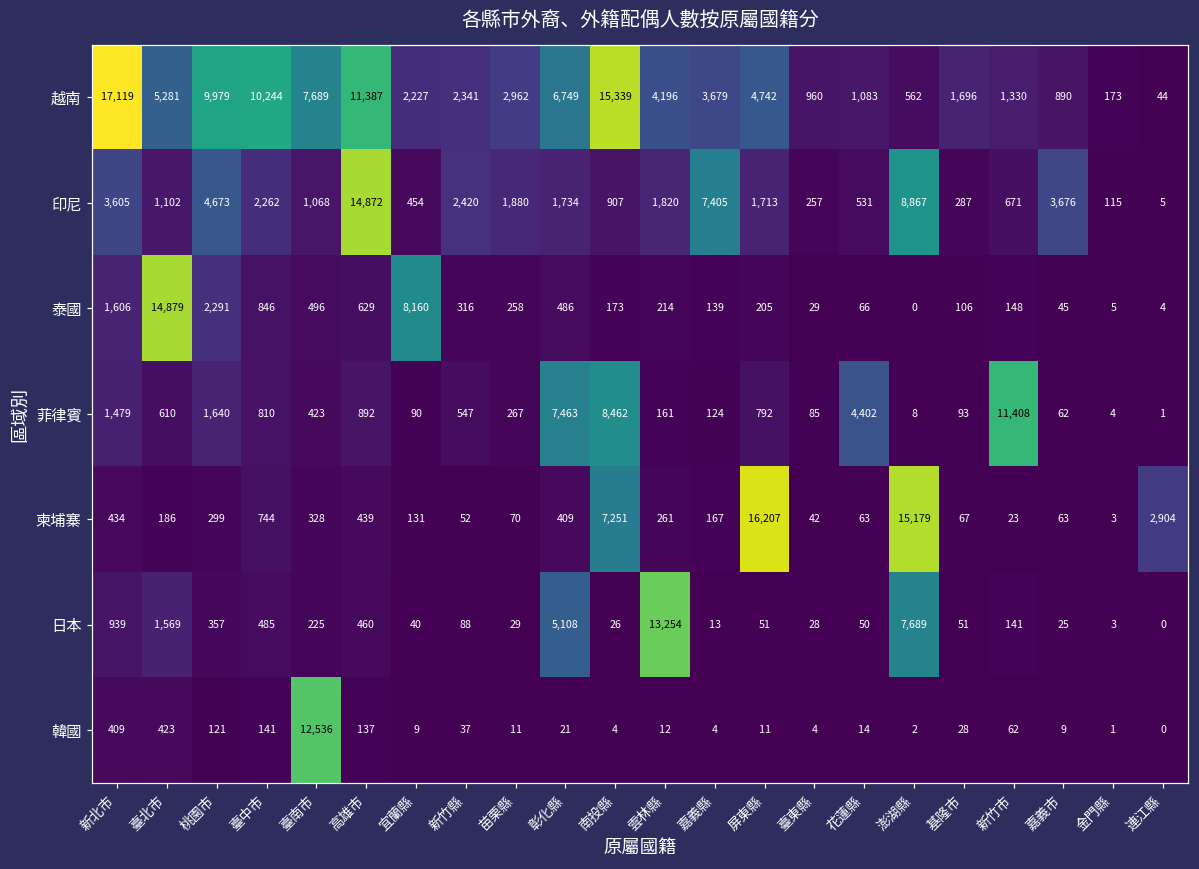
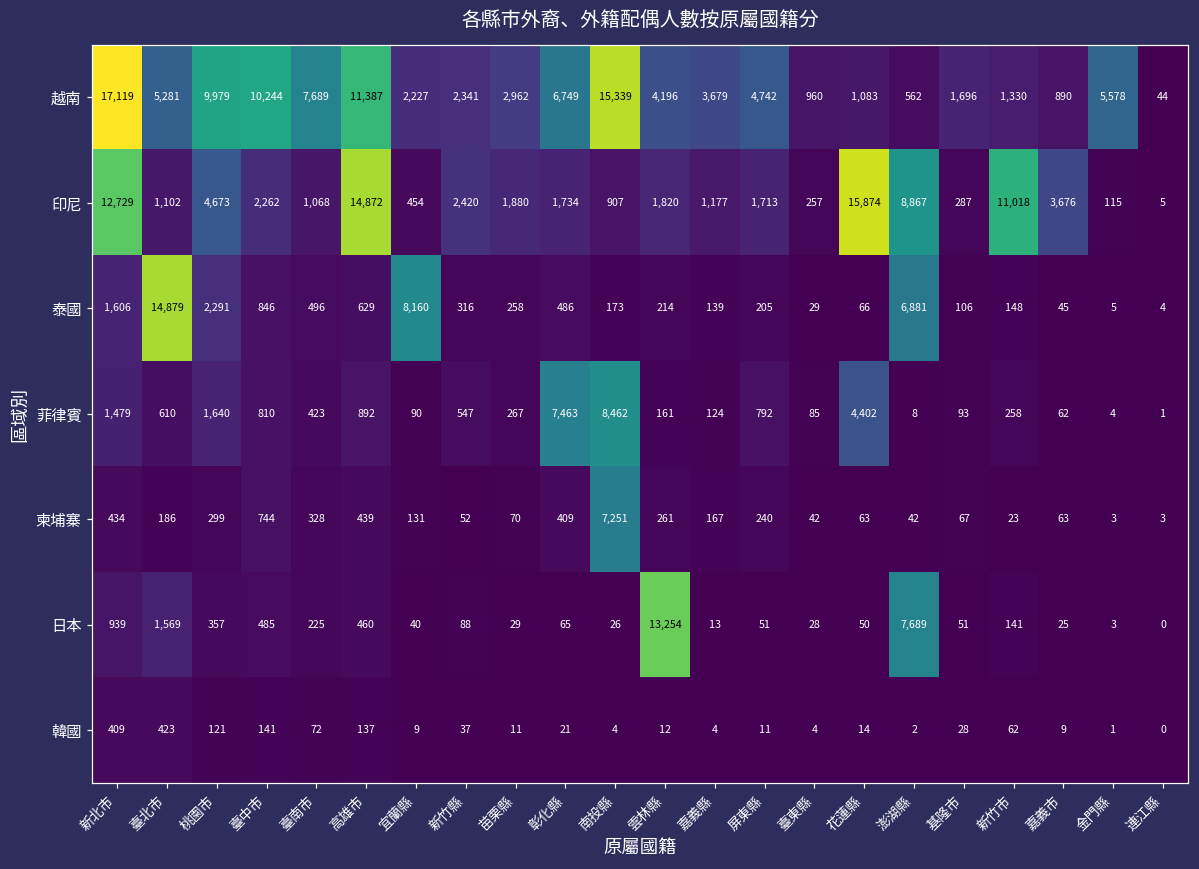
越南, 金門縣: 173 -> 5,578
印尼, 新北市: 3,605 -> 12,729
印尼, 嘉義縣: 7,405 -> 1,177
印尼, 花蓮縣: 531 -> 15,874
印尼, 新竹市: 671 -> 11,018
泰國, 澎湖縣: 0 -> 6,881
菲律賓, 新竹市: 11,408 -> 258
柬埔寨, 屏東縣: 16,207 -> 240
柬埔寨, 澎湖縣: 15,179 -> 42
柬埔寨, 連江縣: 2,904 -> 3
日本, 彰化縣: 5,108 -> 65
韓國, 臺南市: 12,536 -> 72
